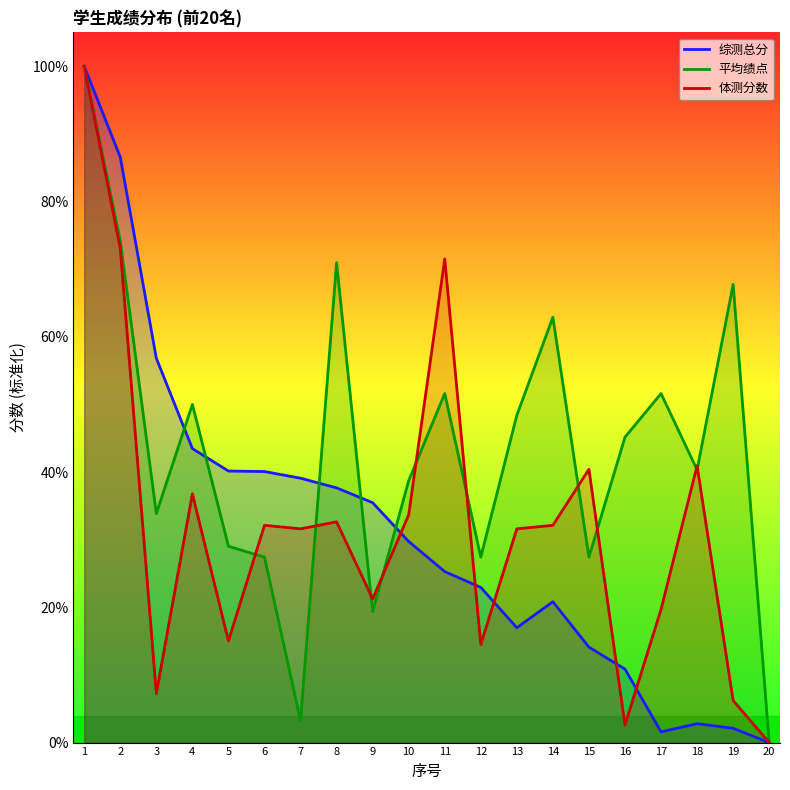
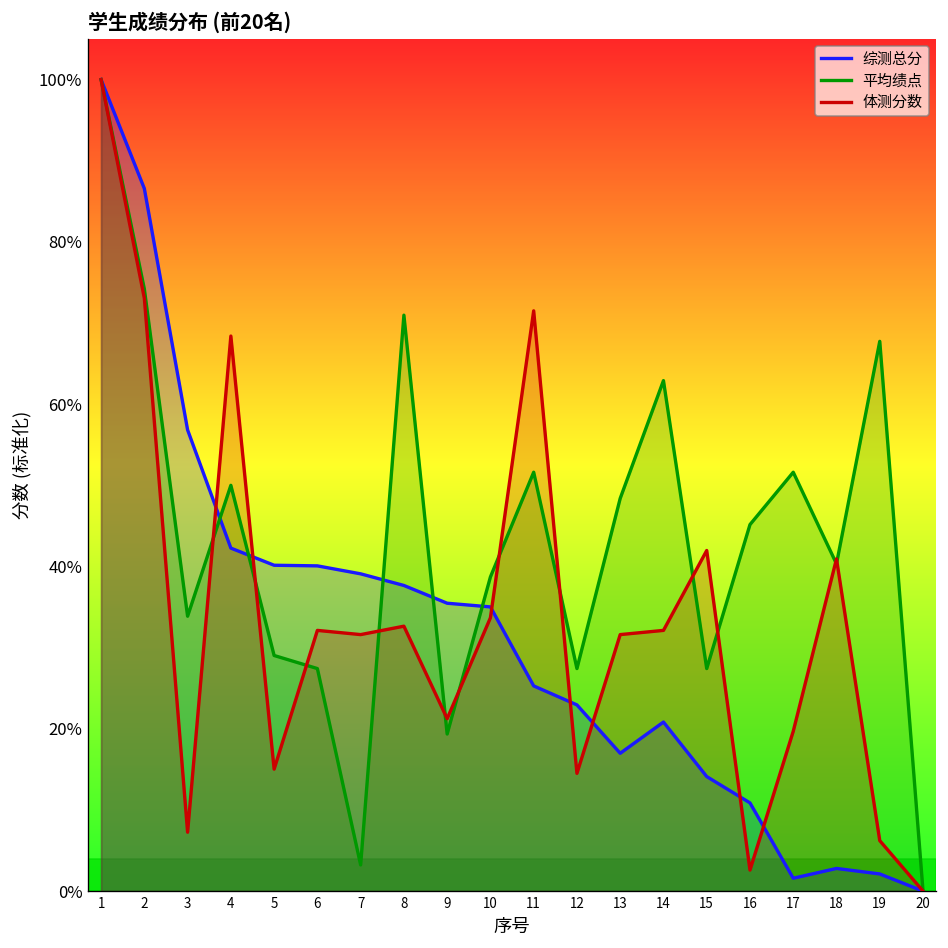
综测总分, 4: 43% -> 42%
体测分数, 4: 37% -> 68%
综测总分, 10: 30% -> 35%
体测分数, 15: 40% -> 42%
